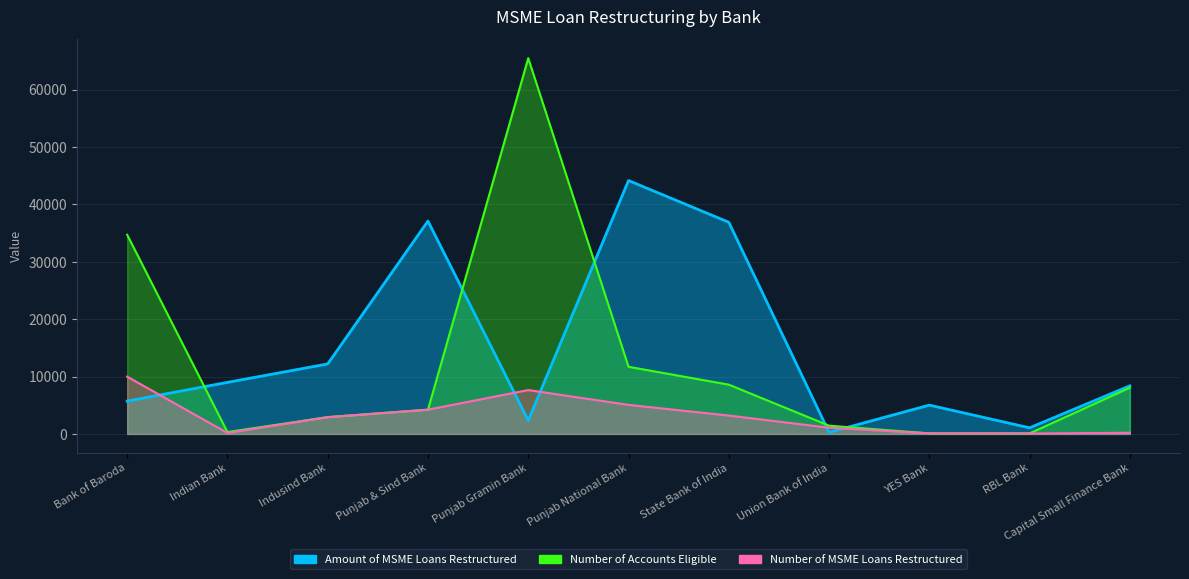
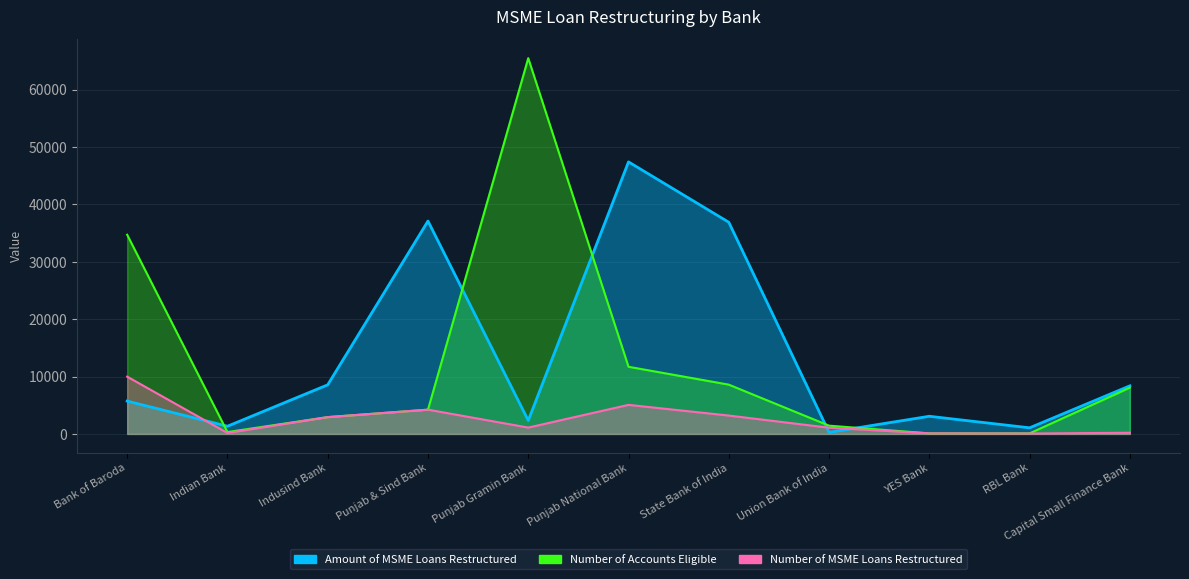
Amount of MSME Loans Restructured, Indian Bank: 9000 -> 1000
Amount of MSME Loans Restructured, Indusind Bank: 12000 -> 9000
Number of MSME Loans Restructured, Punjab Gramin Bank: 8000 -> 1000
Amount of MSME Loans Restructured, Punjab National Bank: 44000 -> 47000
Amount of MSME Loans Restructured, YES Bank: 5000 -> 3000
